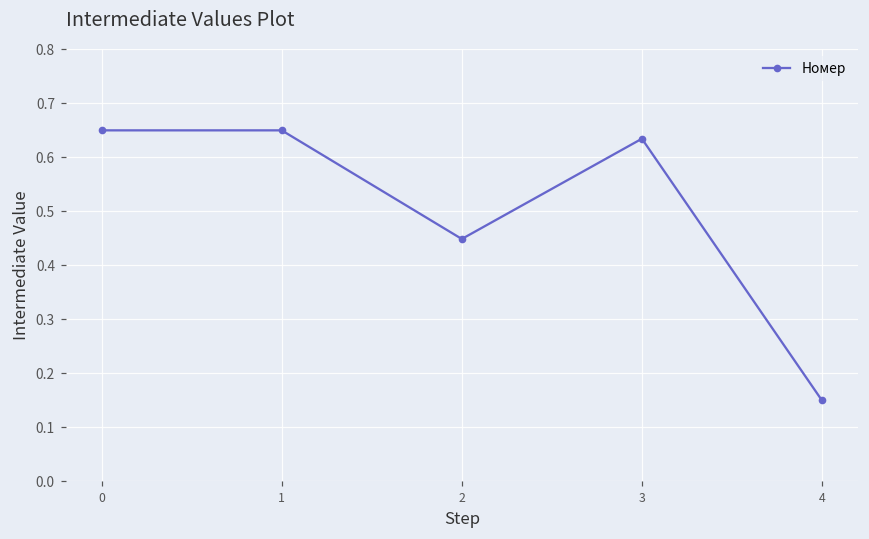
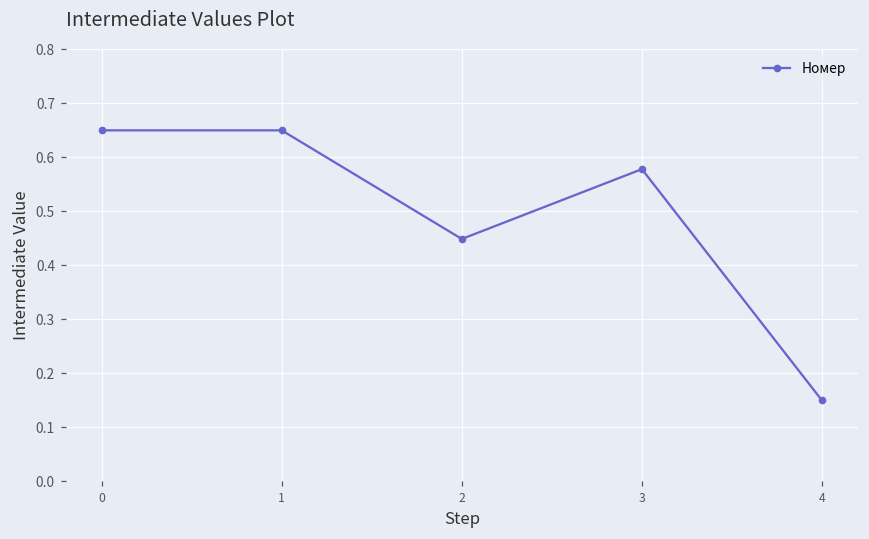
3: 0.63 -> 0.58
